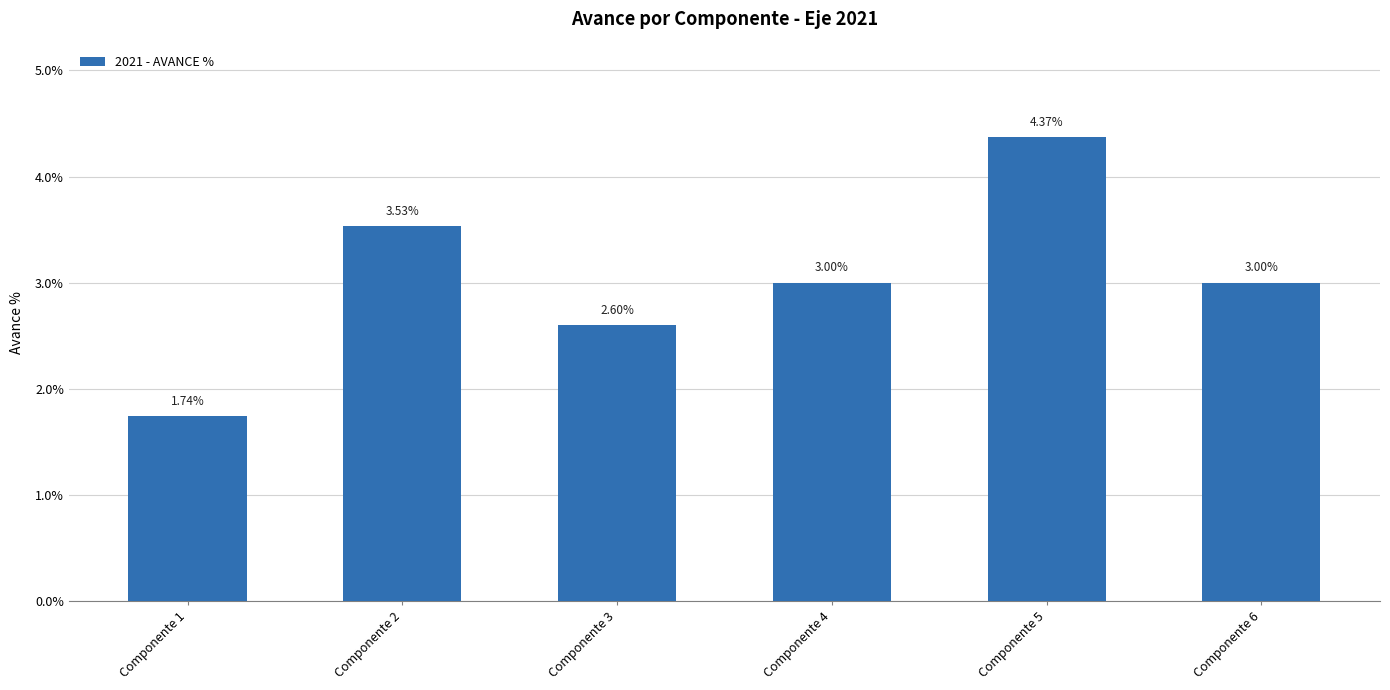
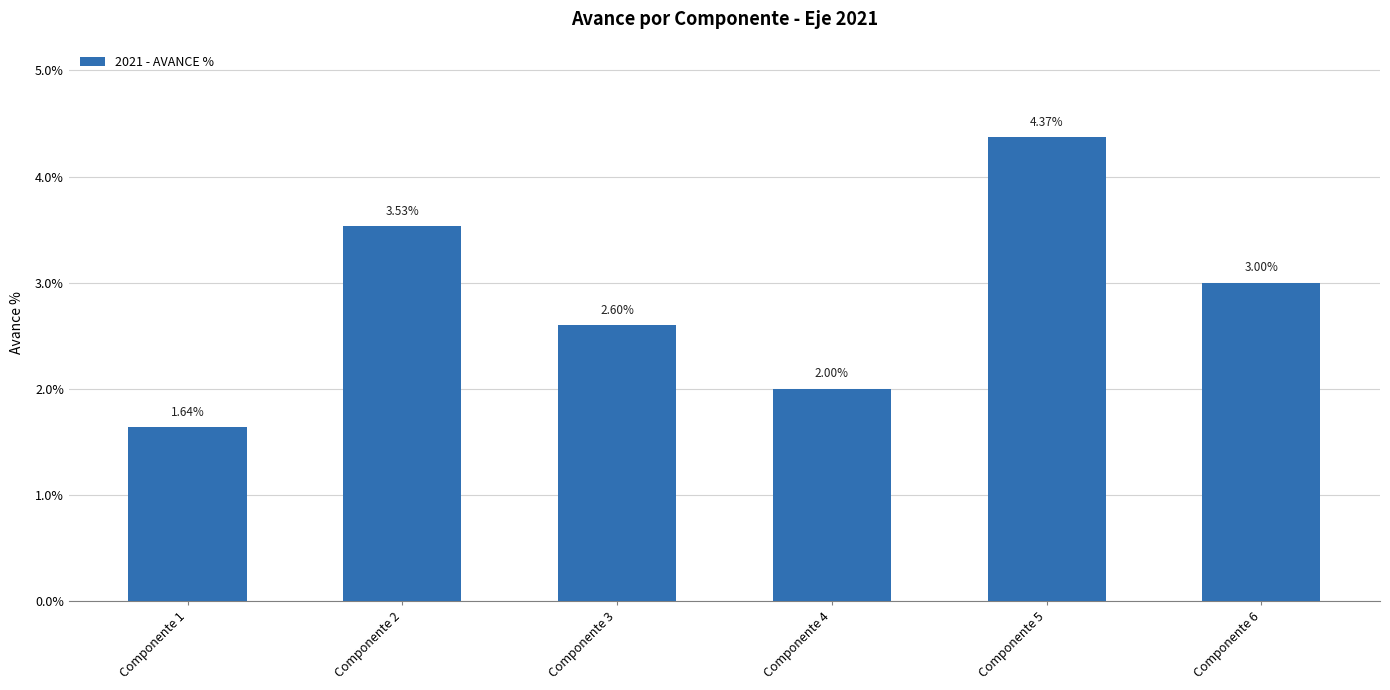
Componente 1: 1.74% -> 1.64%
Componente 4: 3.00% -> 2.00%
